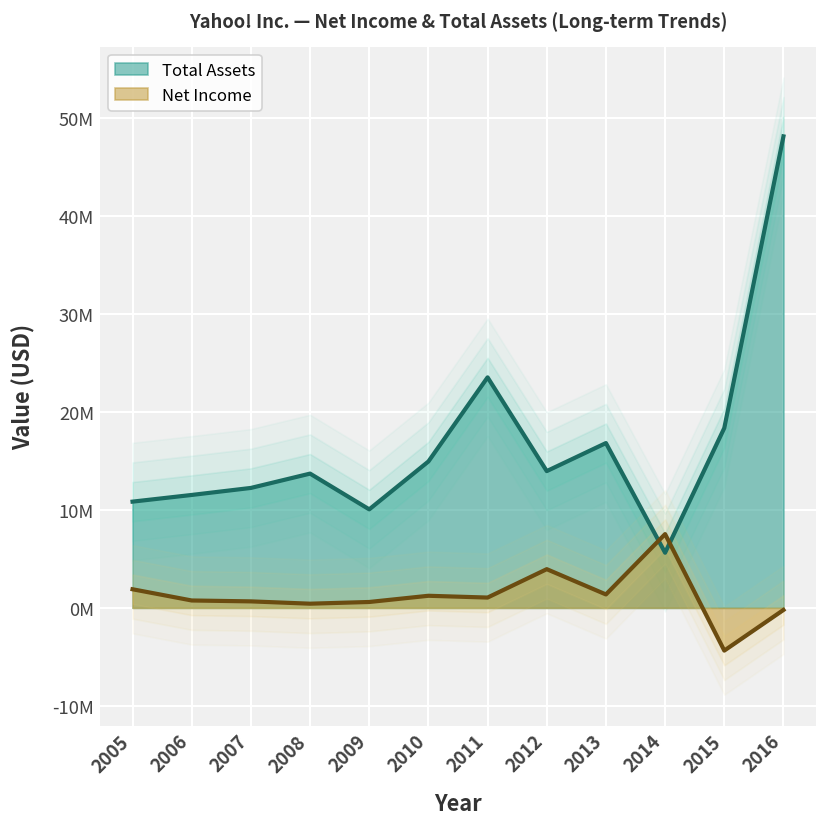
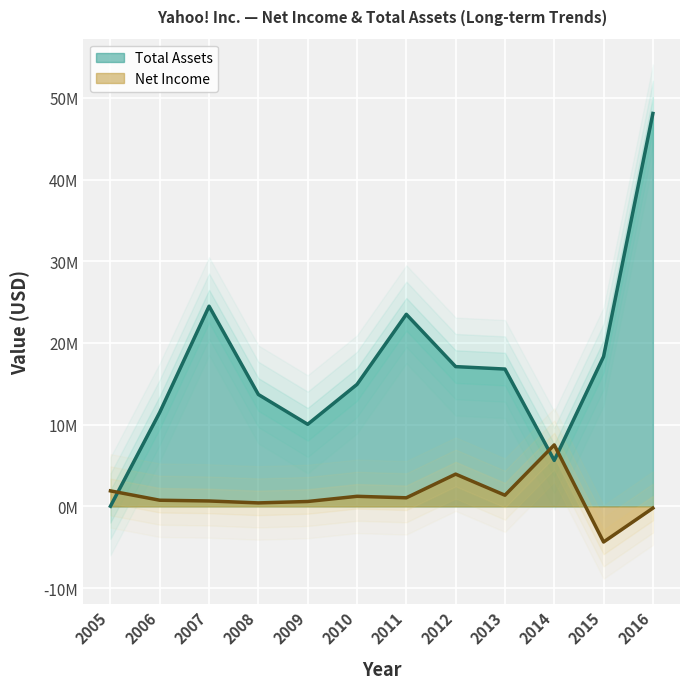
Total Assets, 2005: 11000000 -> 0
Total Assets, 2007: 12000000 -> 24000000
Total Assets, 2012: 14000000 -> 17000000
